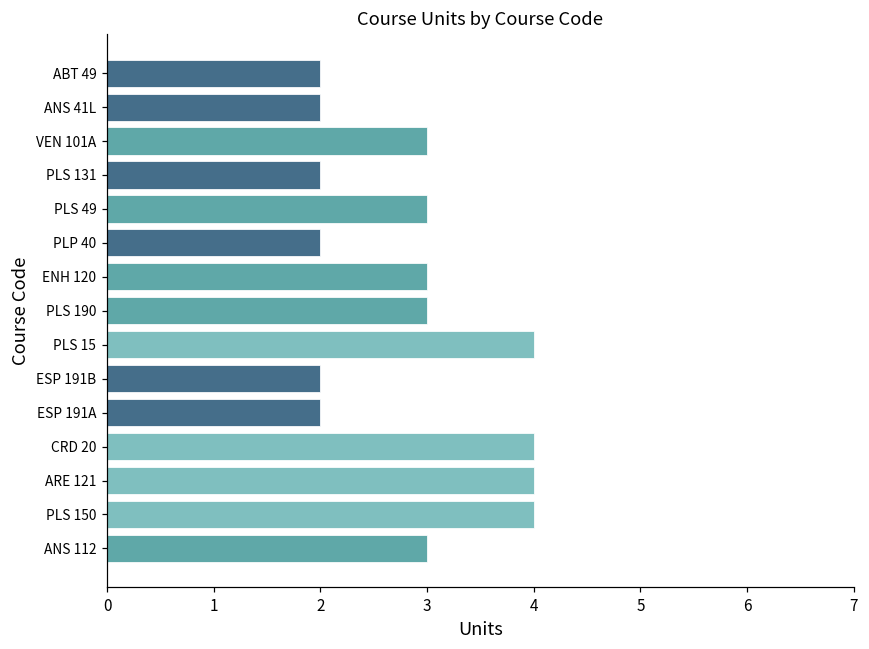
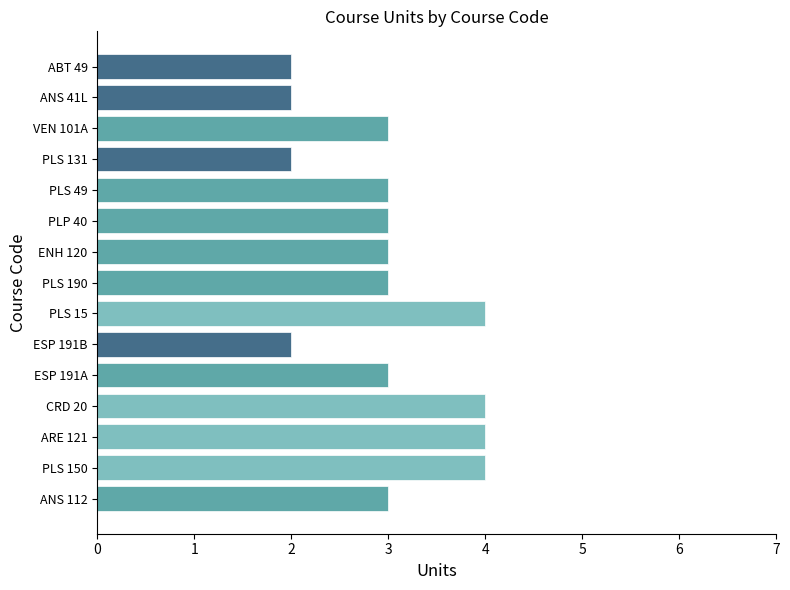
PLP 40: 2 -> 3
ESP 191A: 2 -> 3
